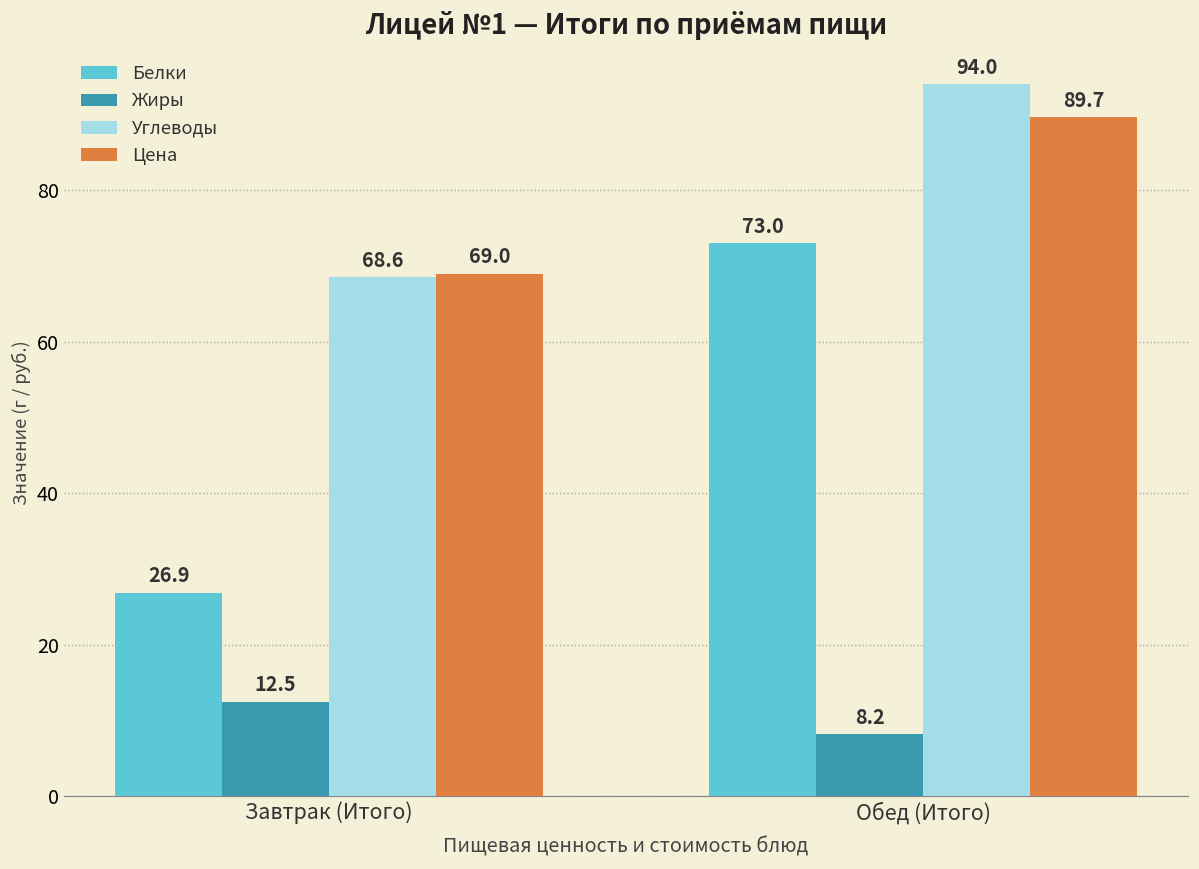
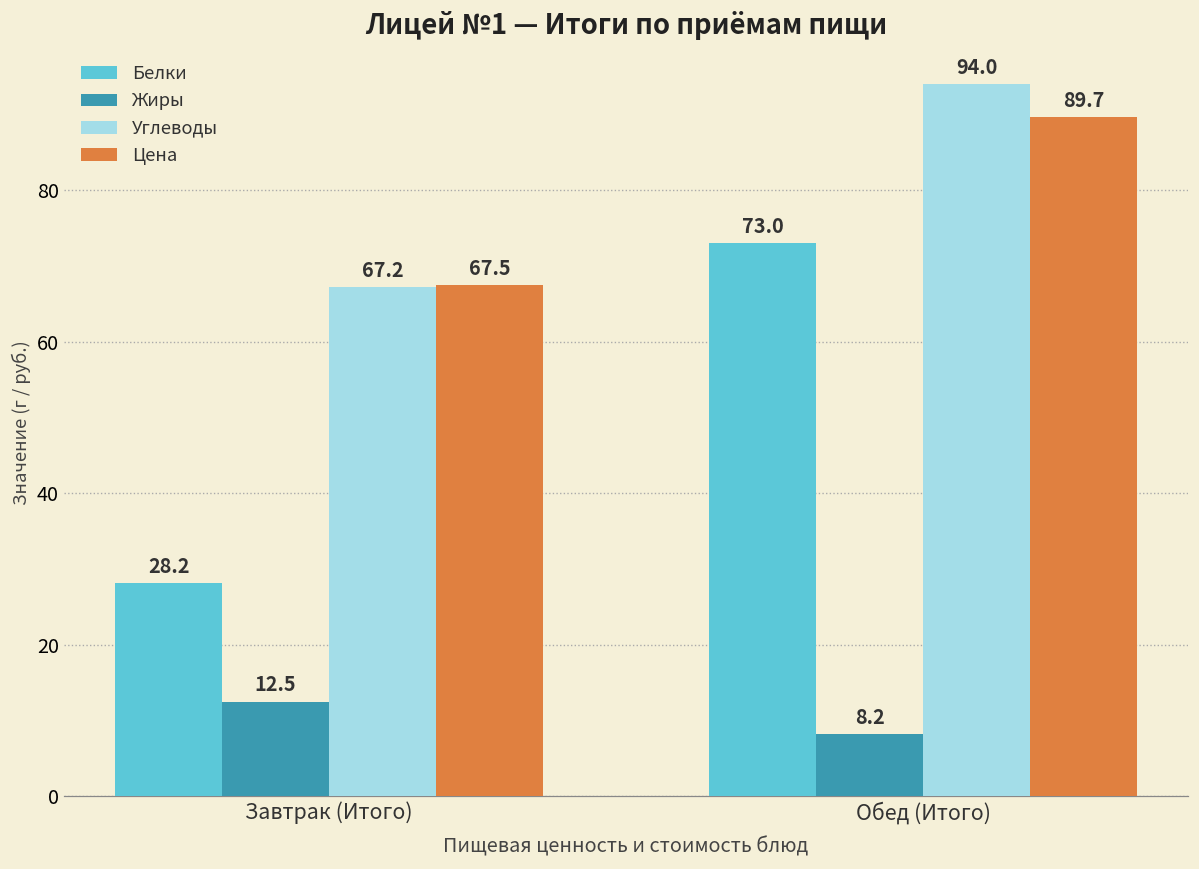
Белки, Завтрак (Итого): 26.9 -> 28.2
Углеводы, Завтрак (Итого): 68.6 -> 67.2
Цена, Завтрак (Итого): 69.0 -> 67.5
